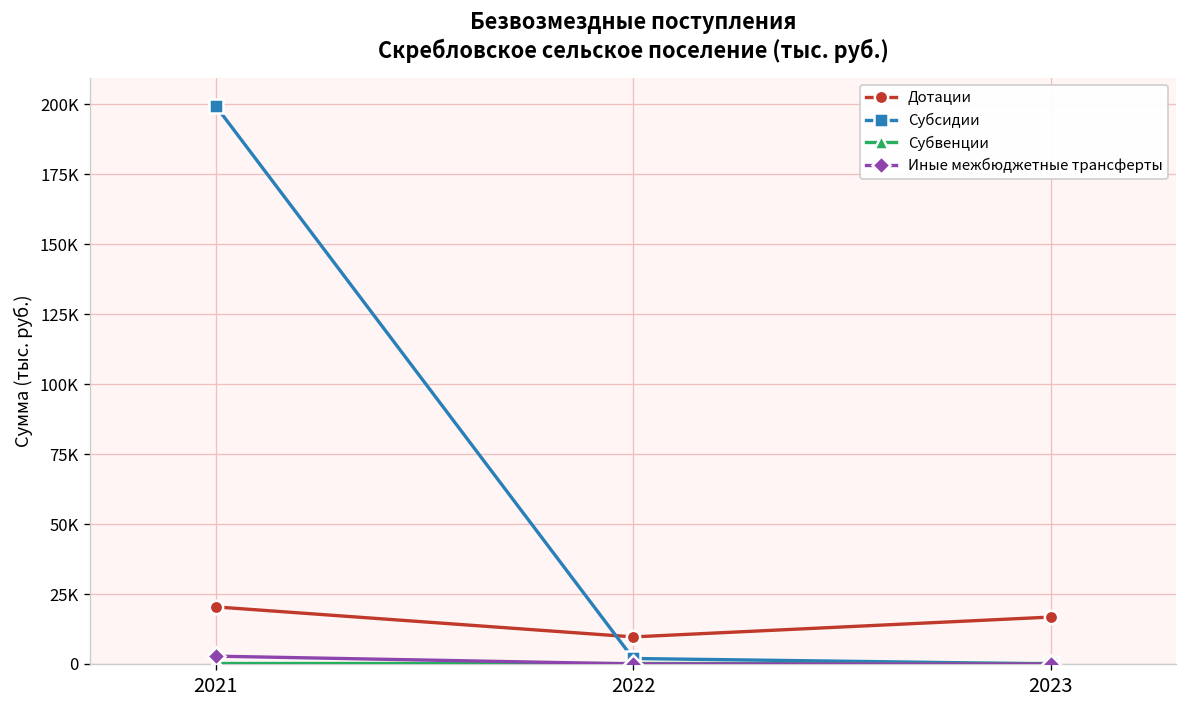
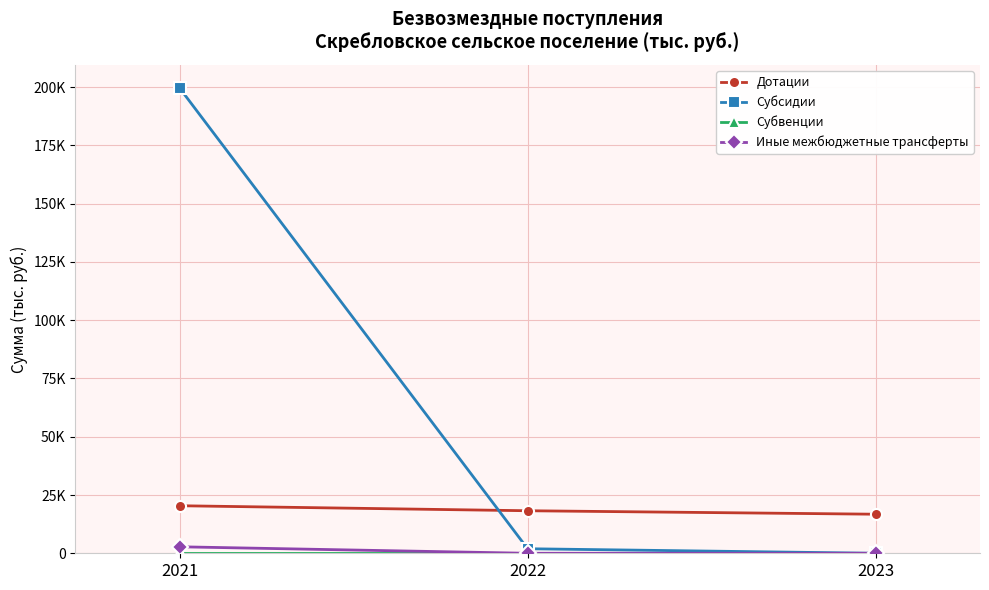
Дотации, 2022: 10000 -> 18000
